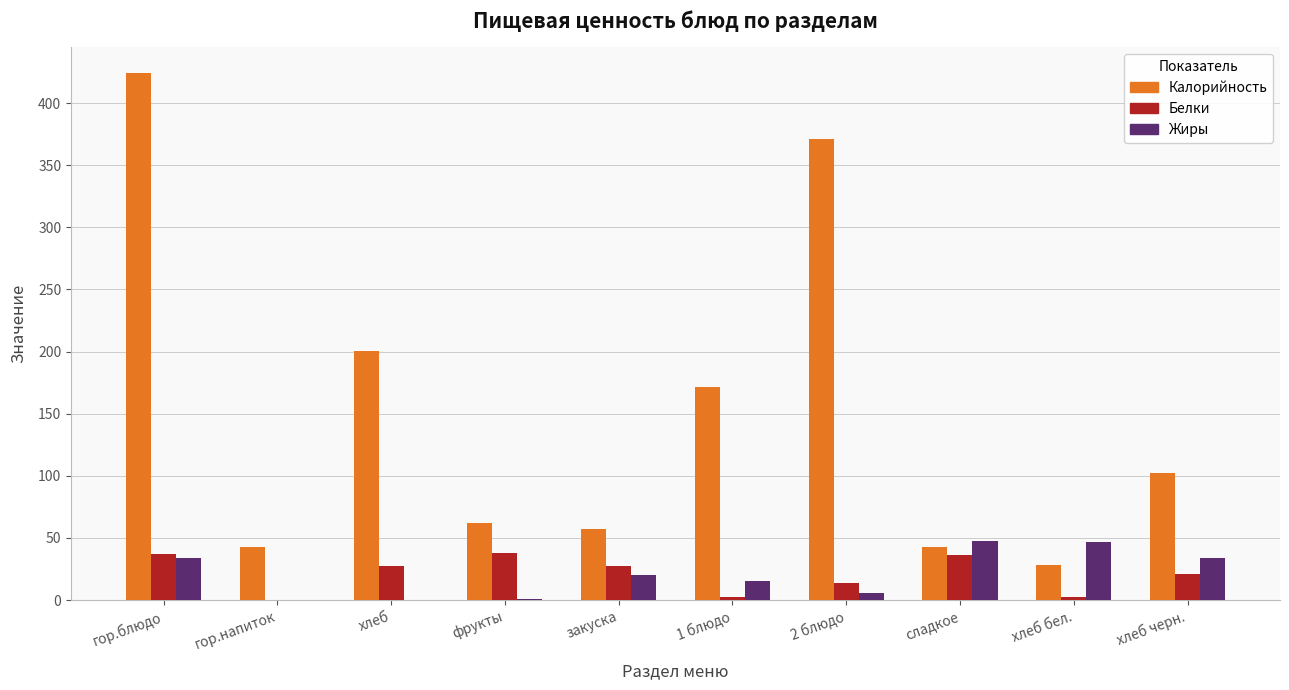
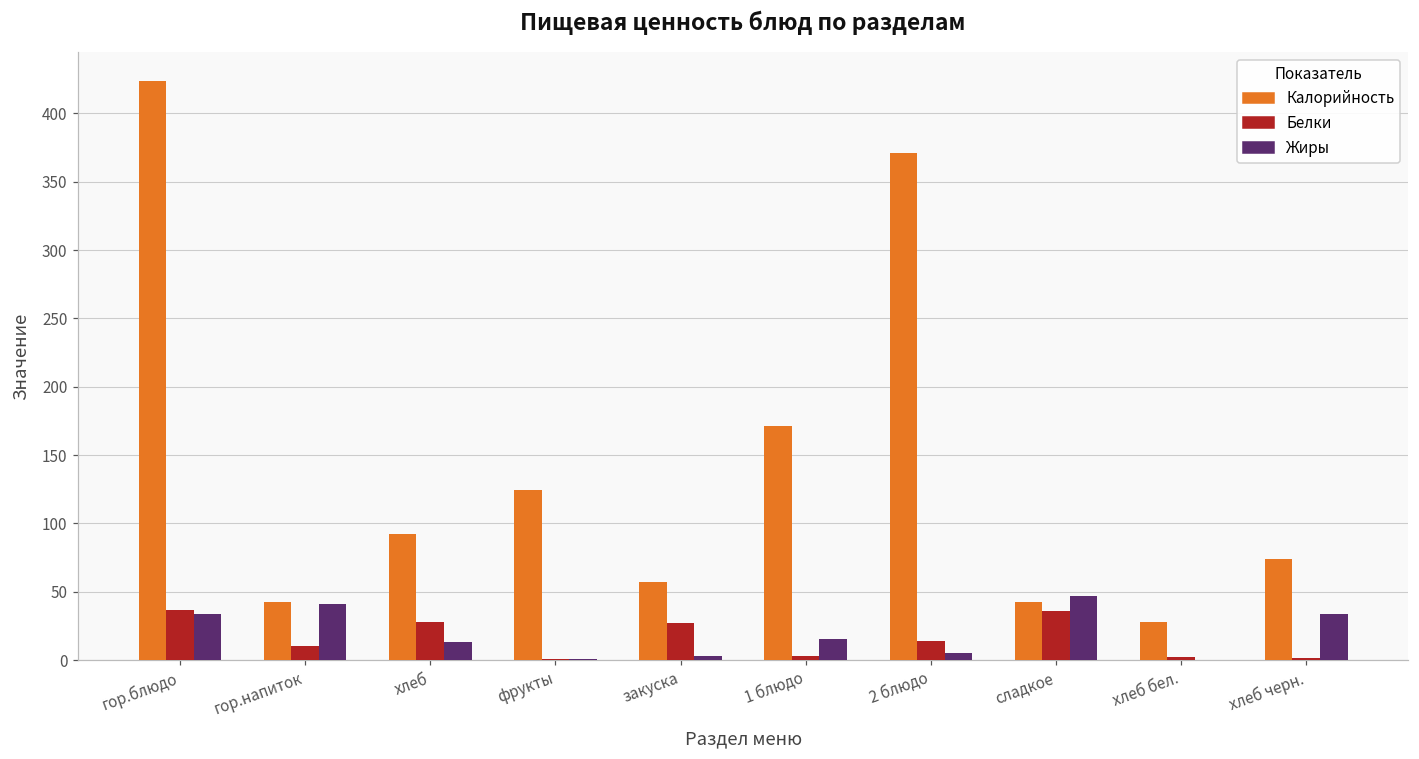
Белки, гор.напиток: 0 -> 10
Жиры, гор.напиток: 0 -> 41
Калорийность, хлеб: 200 -> 92
Жиры, хлеб: 0 -> 13
Калорийность, фрукты: 62 -> 124
Белки, фрукты: 38 -> 1
Жиры, закуска: 20 -> 3
Жиры, хлеб бел.: 47 -> 0
Калорийность, хлеб черн.: 102 -> 74
Белки, хлеб черн.: 21 -> 2
